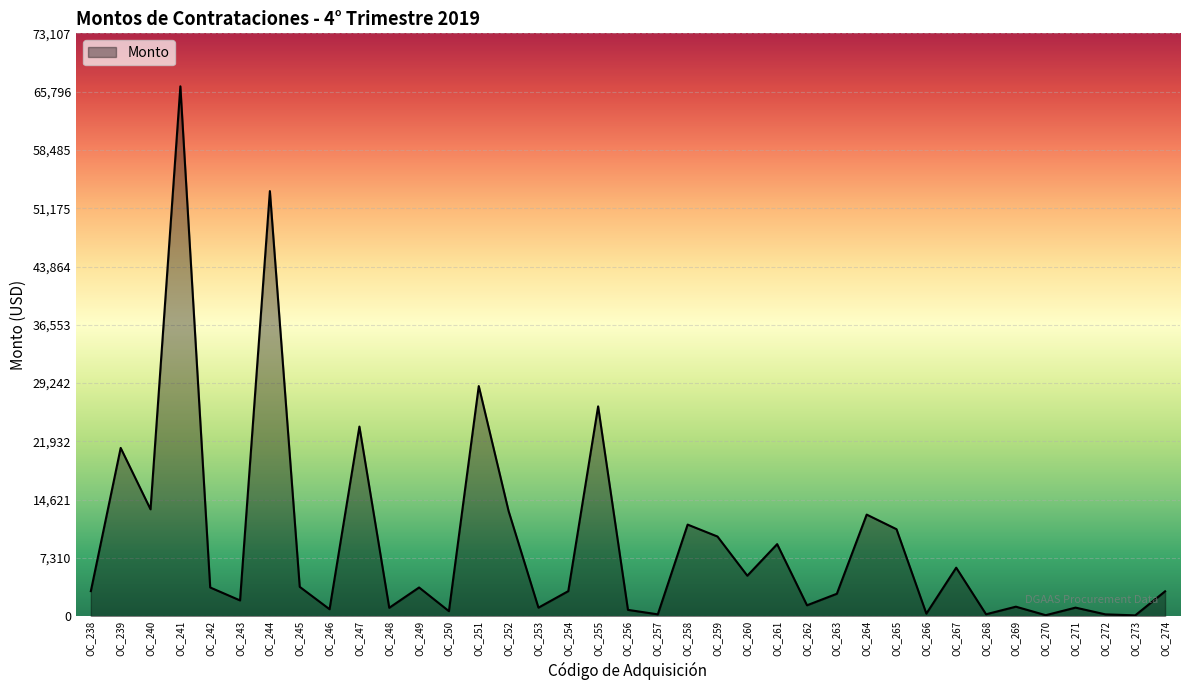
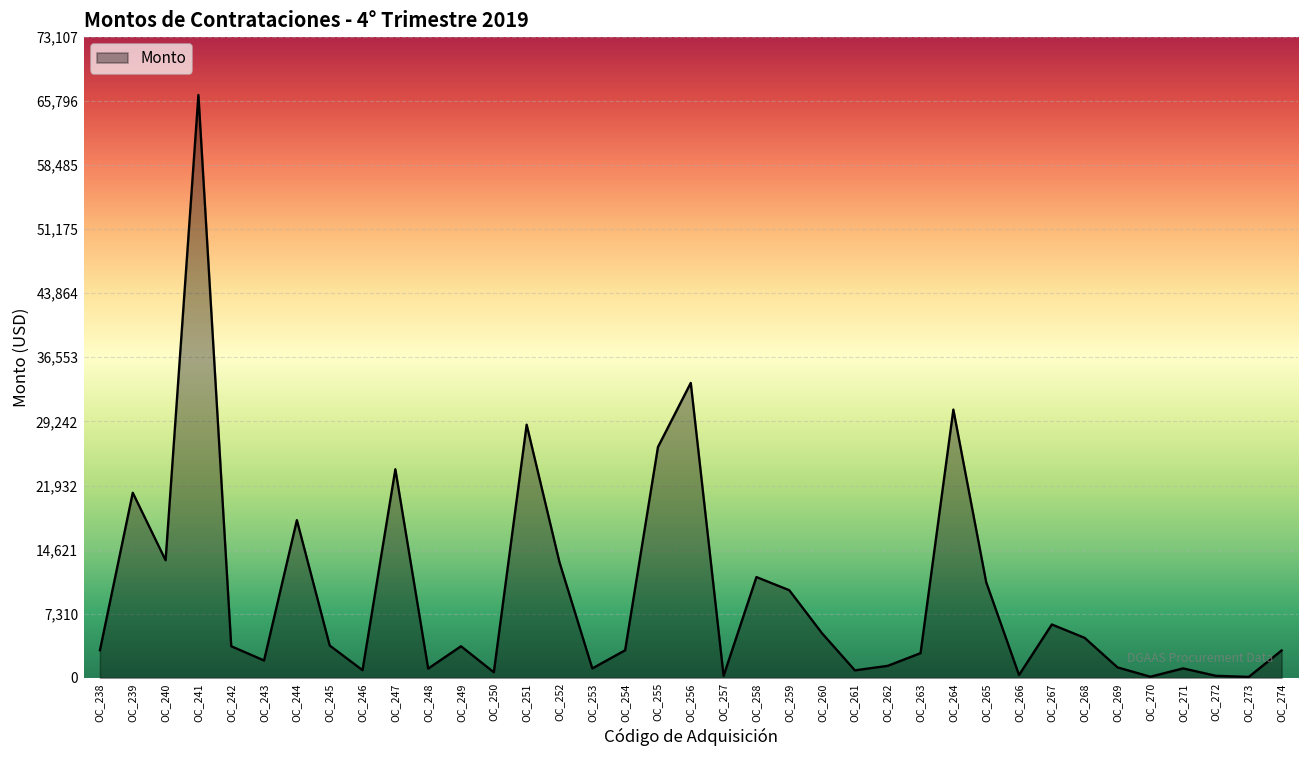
OC_244: 53,000 -> 18,000
OC_256: 1,000 -> 34,000
OC_261: 9,000 -> 1,000
OC_264: 13,000 -> 31,000
OC_268: 0 -> 5,000
